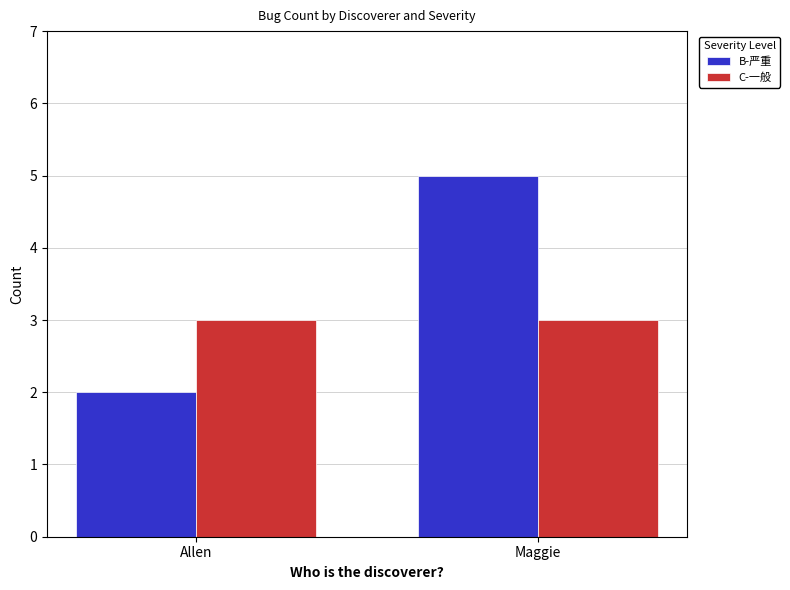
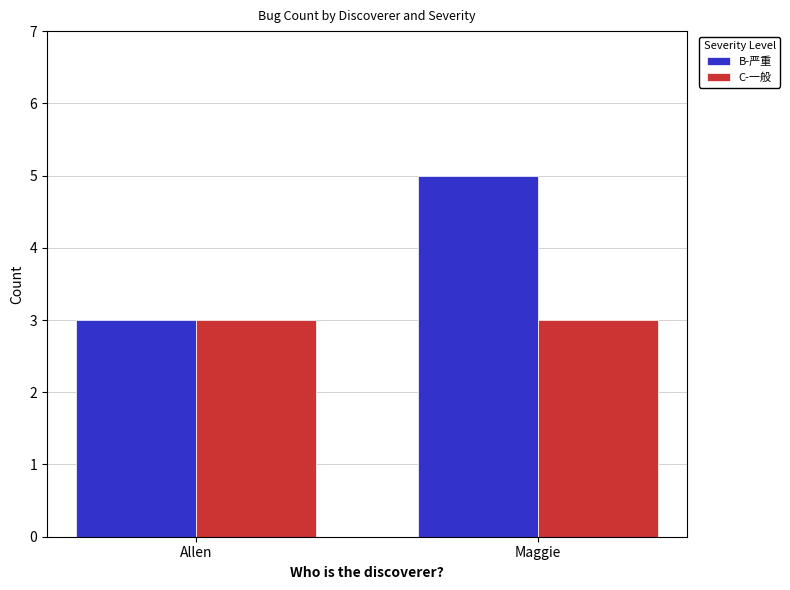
B-严重, Allen: 2 -> 3
